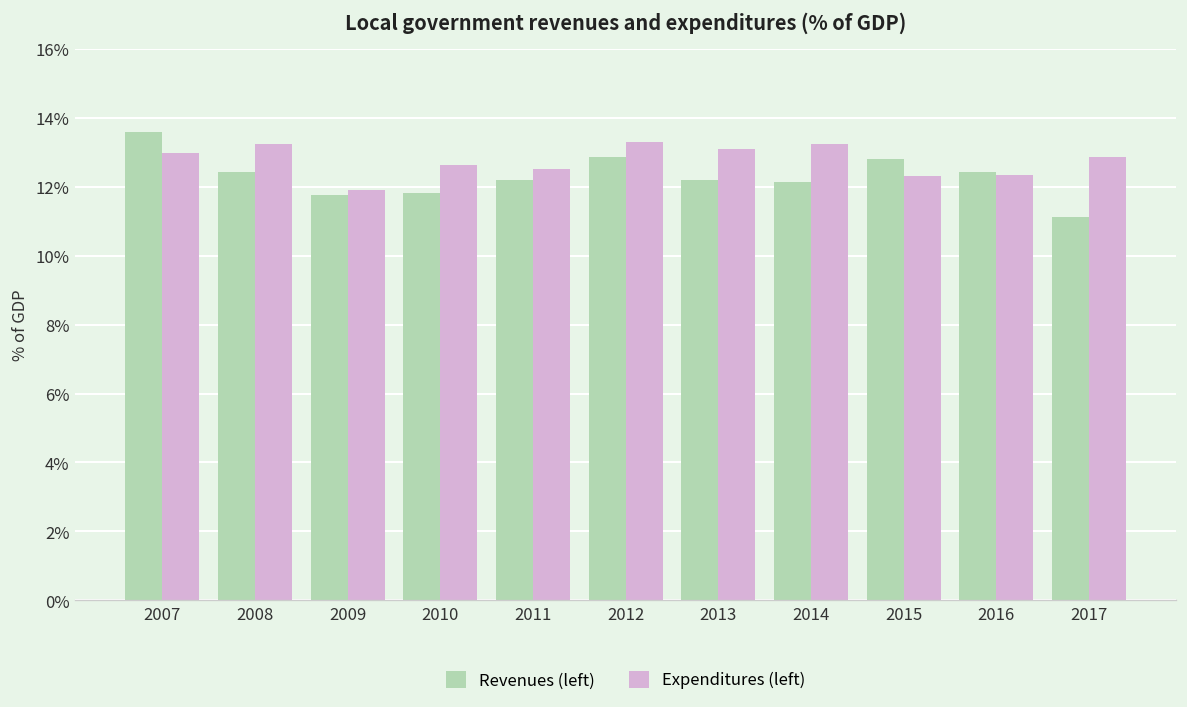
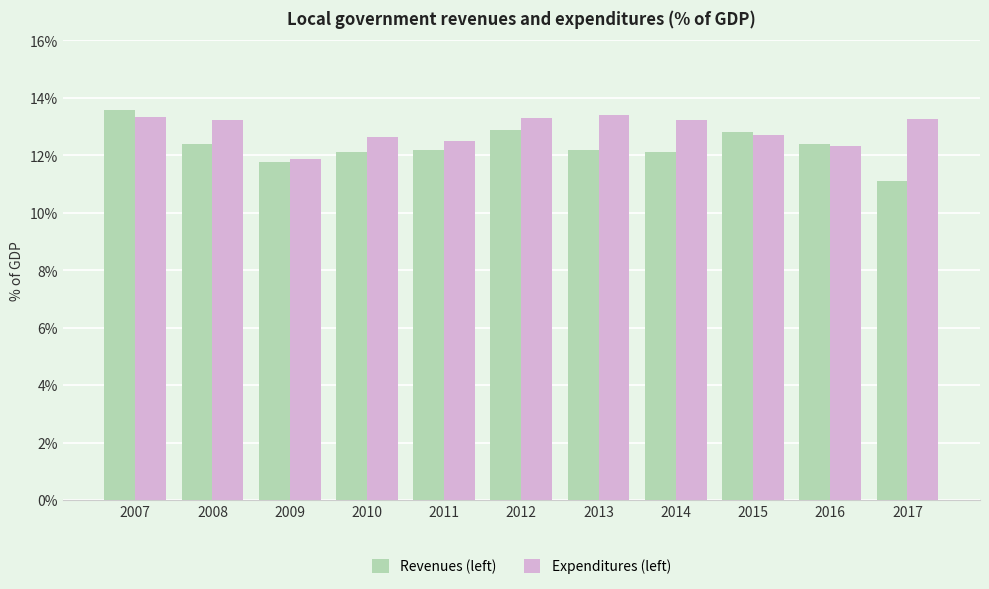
Expenditures (left), 2007: 13.0% -> 13.3%
Revenues (left), 2010: 11.8% -> 12.1%
Expenditures (left), 2013: 13.1% -> 13.4%
Expenditures (left), 2015: 12.3% -> 12.7%
Expenditures (left), 2017: 12.9% -> 13.3%
